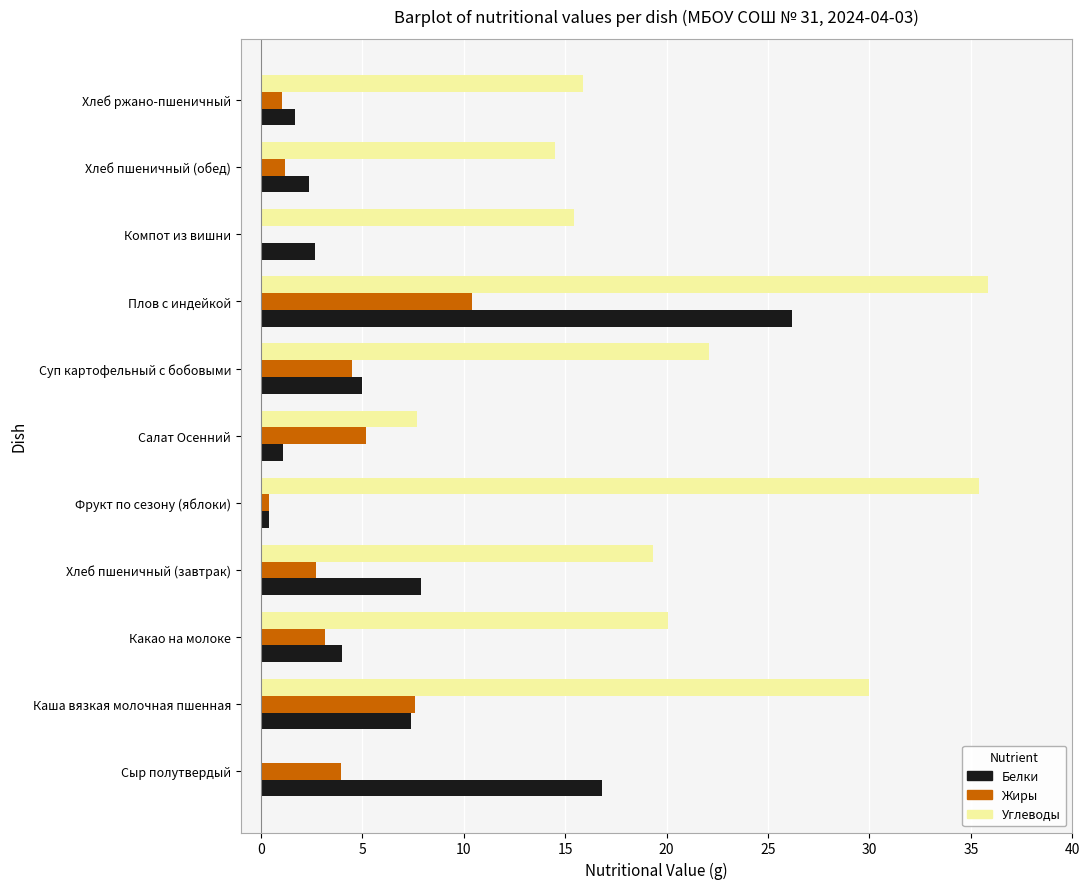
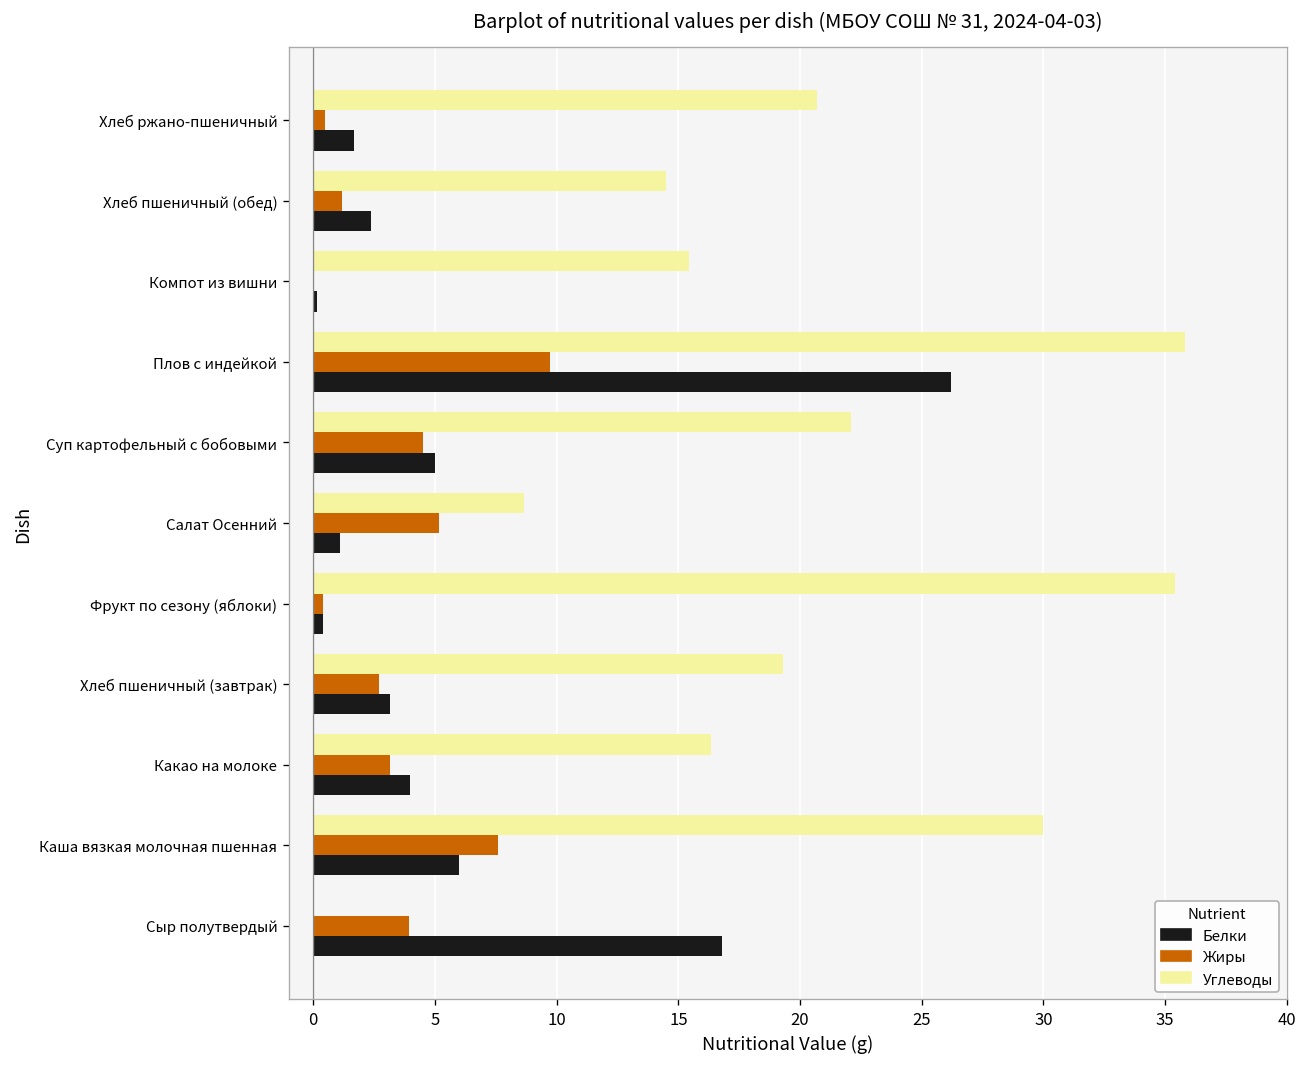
Углеводы, Хлеб ржано-пшеничный: 15.9 -> 20.7
Жиры, Хлеб ржано-пшеничный: 1.0 -> 0.5
Белки, Компот из вишни: 2.7 -> 0.2
Жиры, Плов с индейкой: 10.4 -> 9.7
Углеводы, Салат Осенний: 7.7 -> 8.7
Белки, Хлеб пшеничный (завтрак): 7.9 -> 3.2
Углеводы, Какао на молоке: 20.1 -> 16.3
Белки, Каша вязкая молочная пшенная: 7.4 -> 6.0
